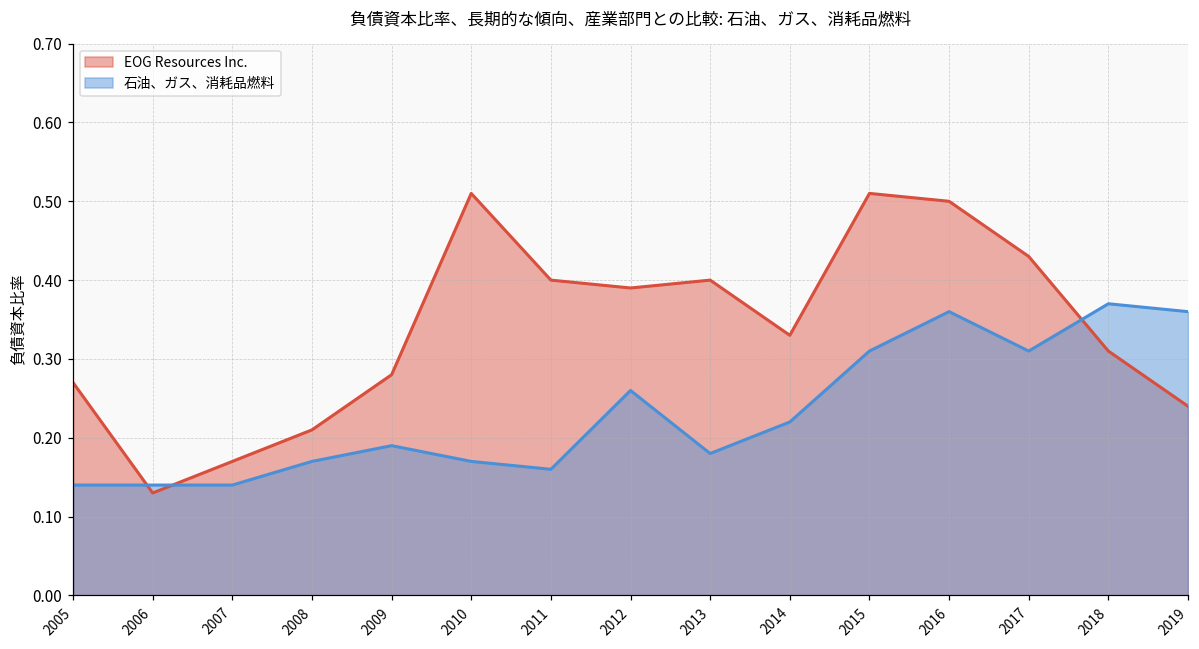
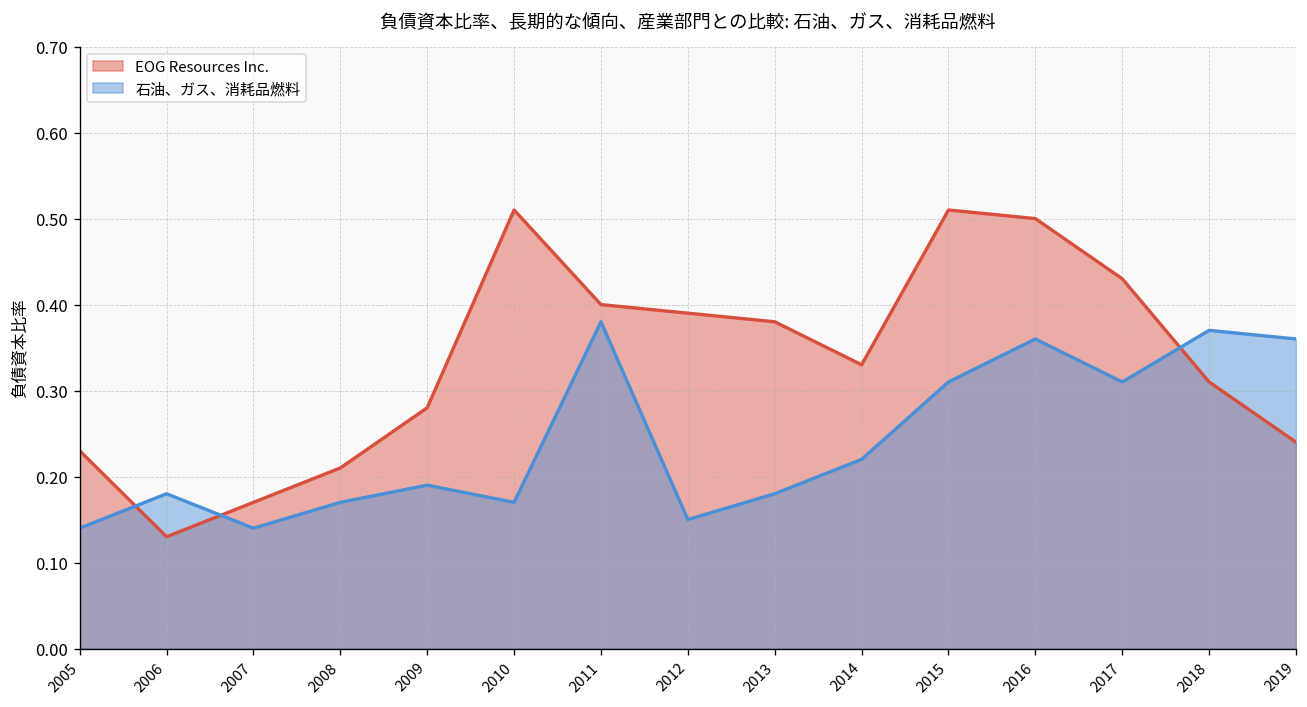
EOG Resources Inc., 2005: 0.27 -> 0.23
石油、ガス、消耗品燃料, 2006: 0.14 -> 0.18
石油、ガス、消耗品燃料, 2011: 0.16 -> 0.38
石油、ガス、消耗品燃料, 2012: 0.26 -> 0.15
EOG Resources Inc., 2013: 0.40 -> 0.38
